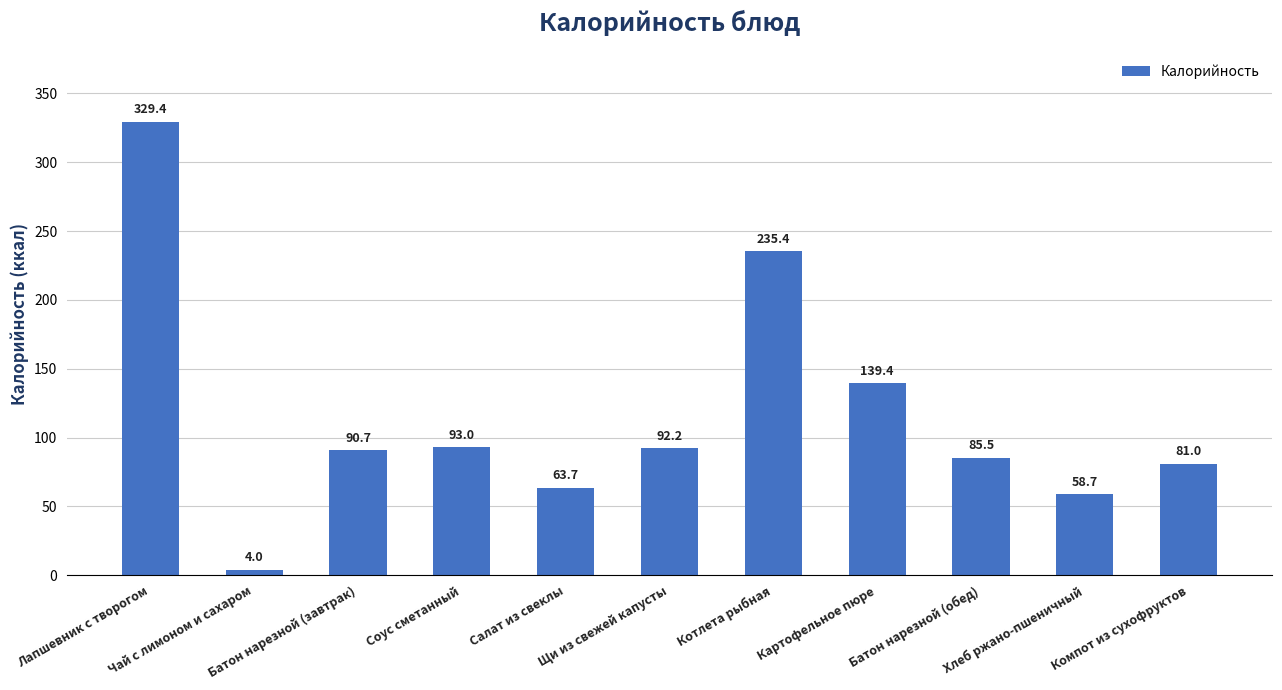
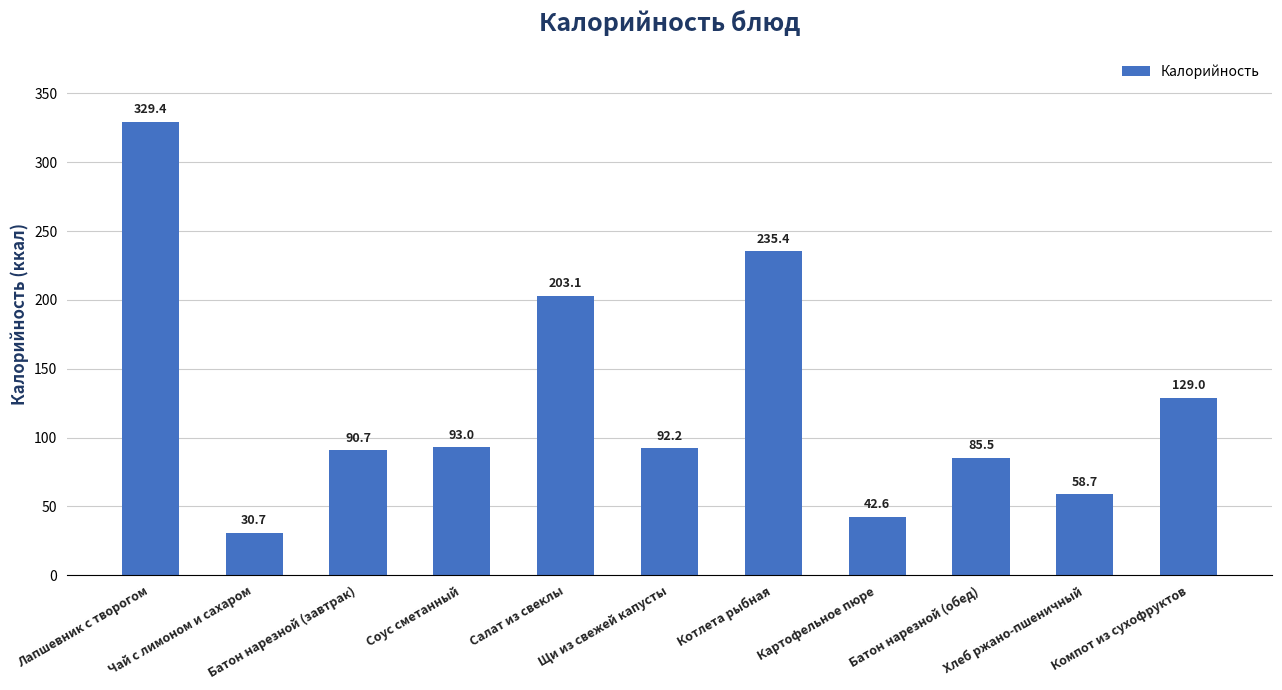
Чай с лимоном и сахаром: 4.0 -> 30.7
Салат из свеклы: 63.7 -> 203.1
Картофельное пюре: 139.4 -> 42.6
Компот из сухофруктов: 81.0 -> 129.0
